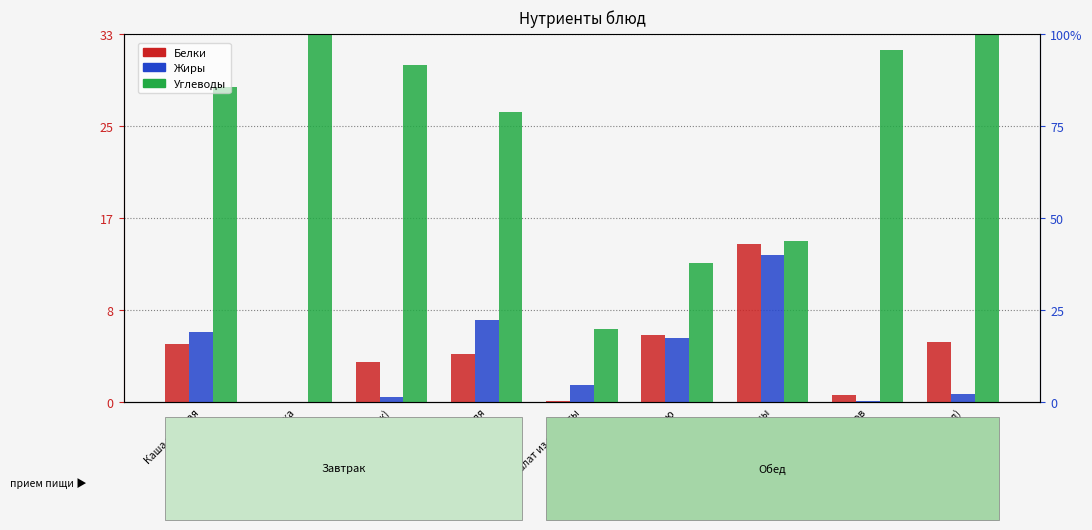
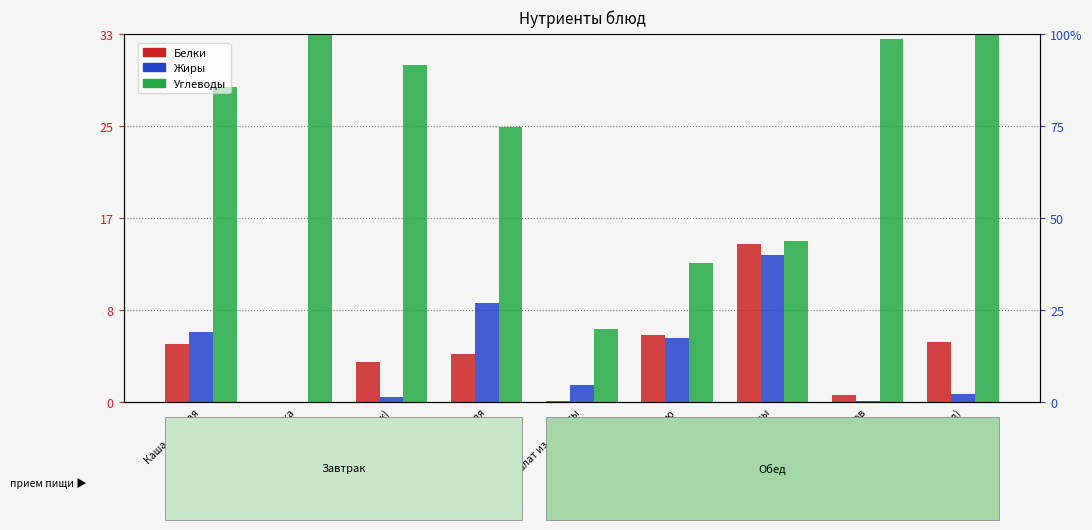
Жиры, Булочка домашняя: 7.4 -> 8.9
Углеводы, Булочка домашняя: 26.0 -> 24.7
Углеводы, Компот из сухофруктов: 31.6 -> 32.5
